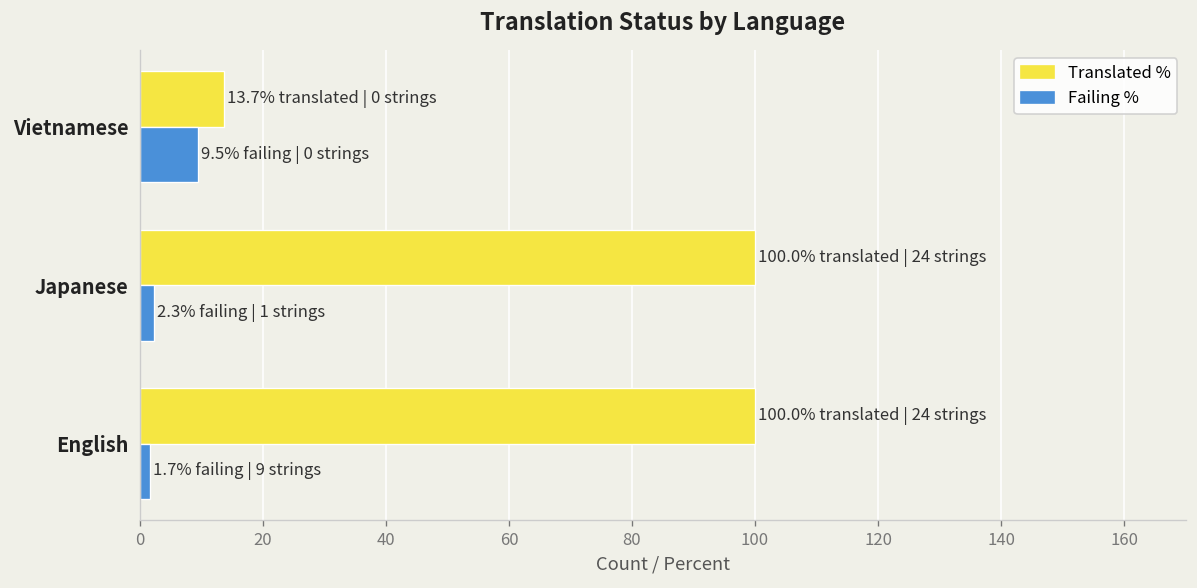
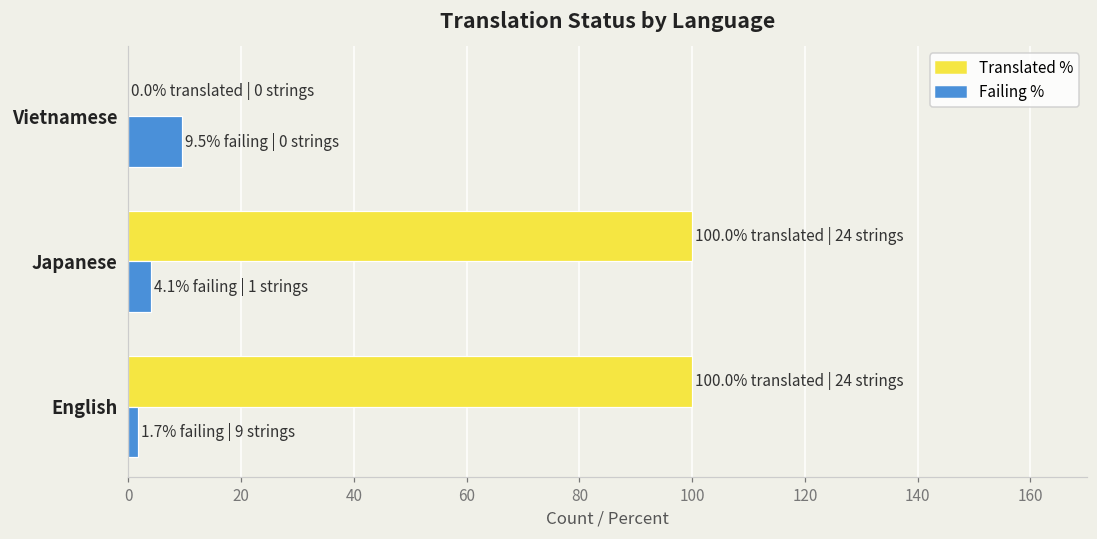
Translated %, Vietnamese: 13.7% -> 0.0%
Failing %, Japanese: 2.3% -> 4.1%
